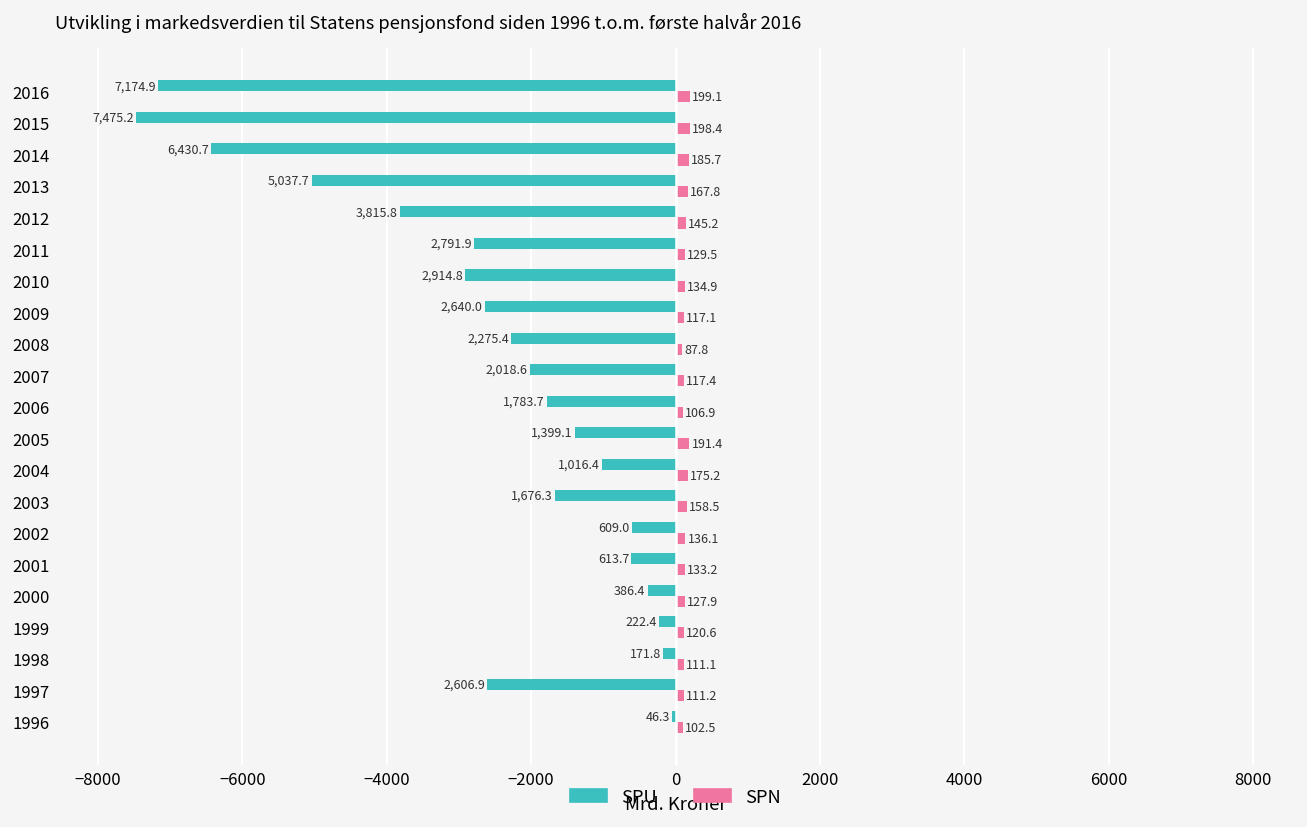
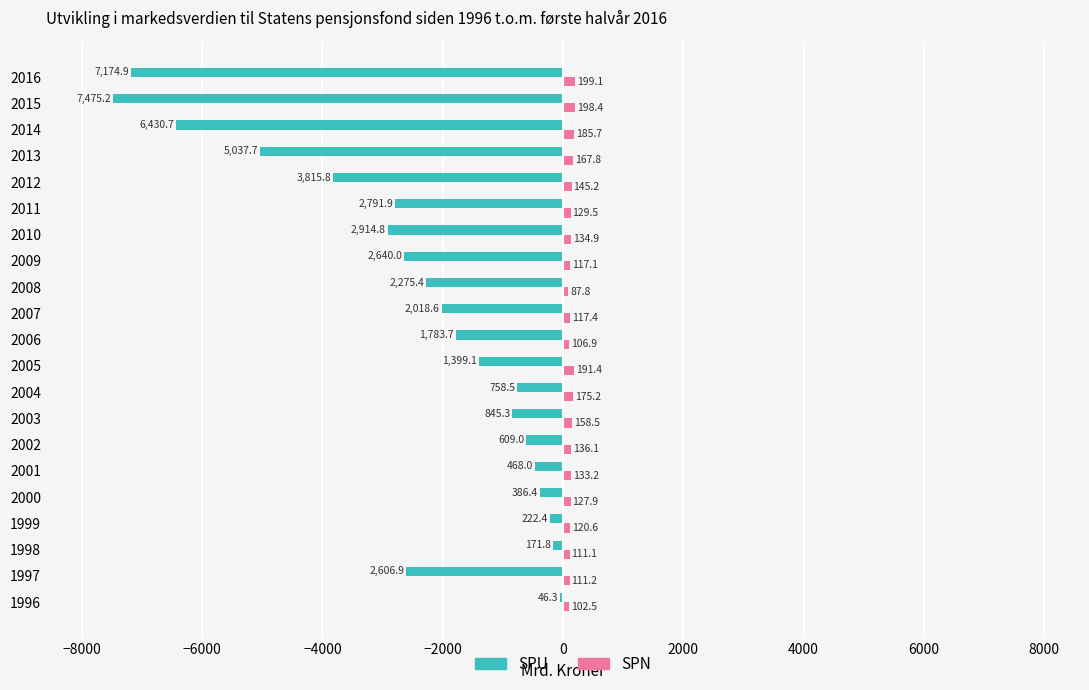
SPU, 2004: 1,016.4 -> 758.5
SPU, 2003: 1,676.3 -> 845.3
SPU, 2001: 613.7 -> 468.0
